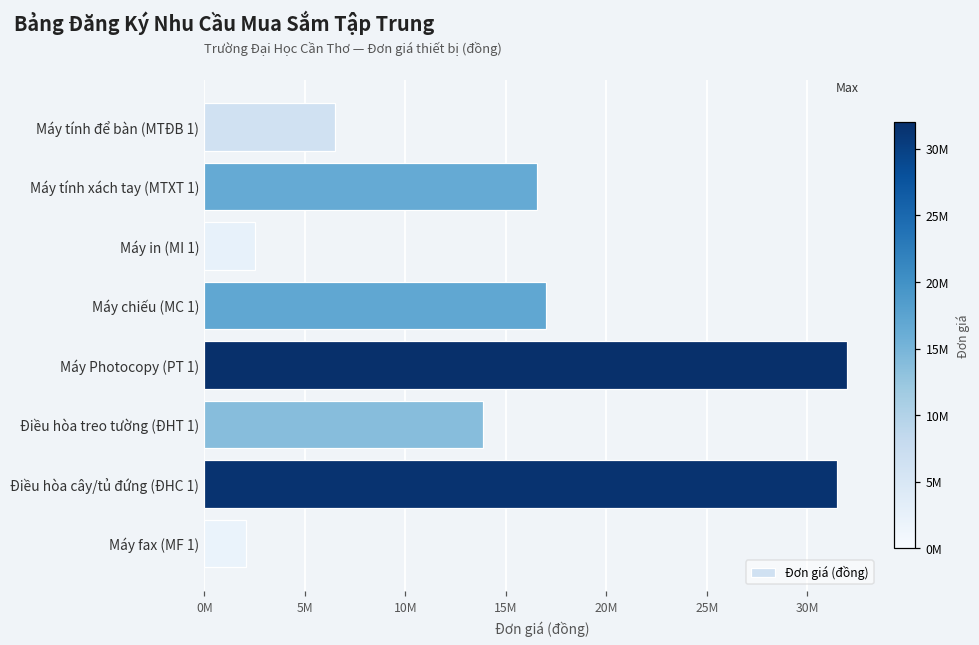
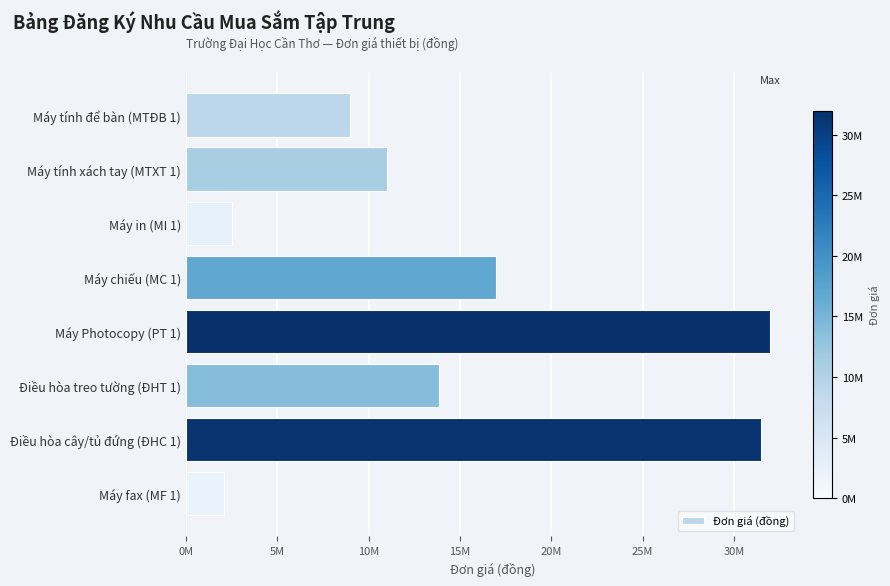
Máy tính để bàn (MTĐB 1): 6500000 -> 9000000
Máy tính xách tay (MTXT 1): 16500000 -> 11000000
